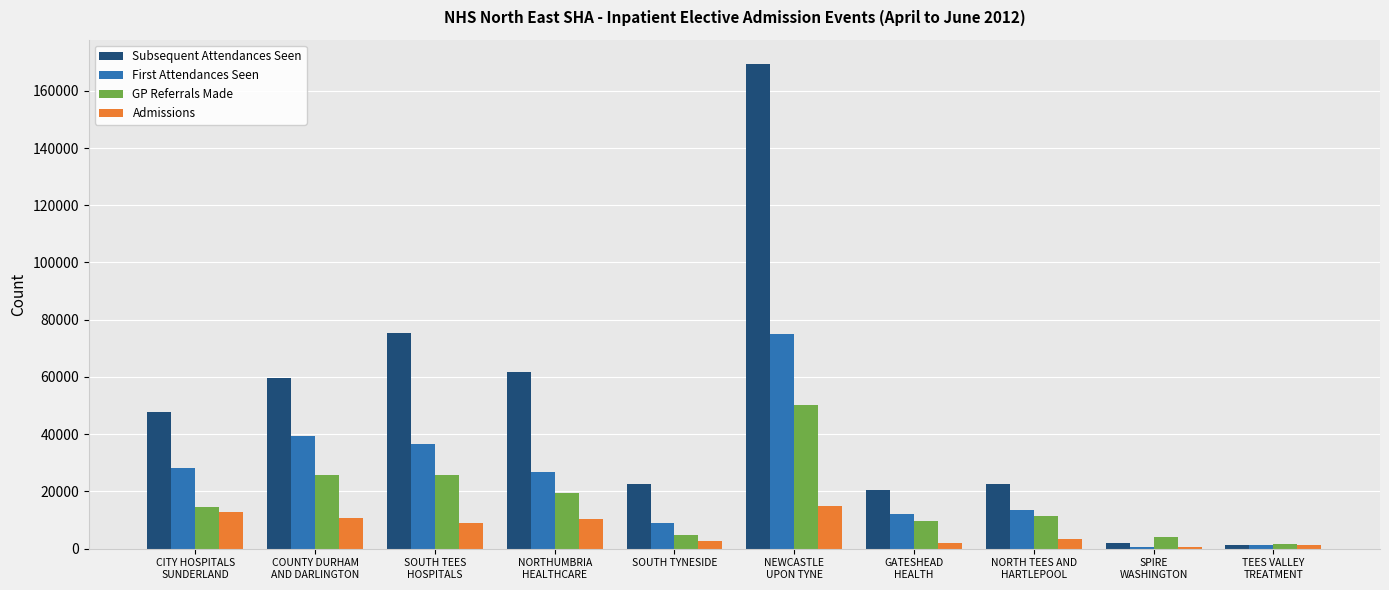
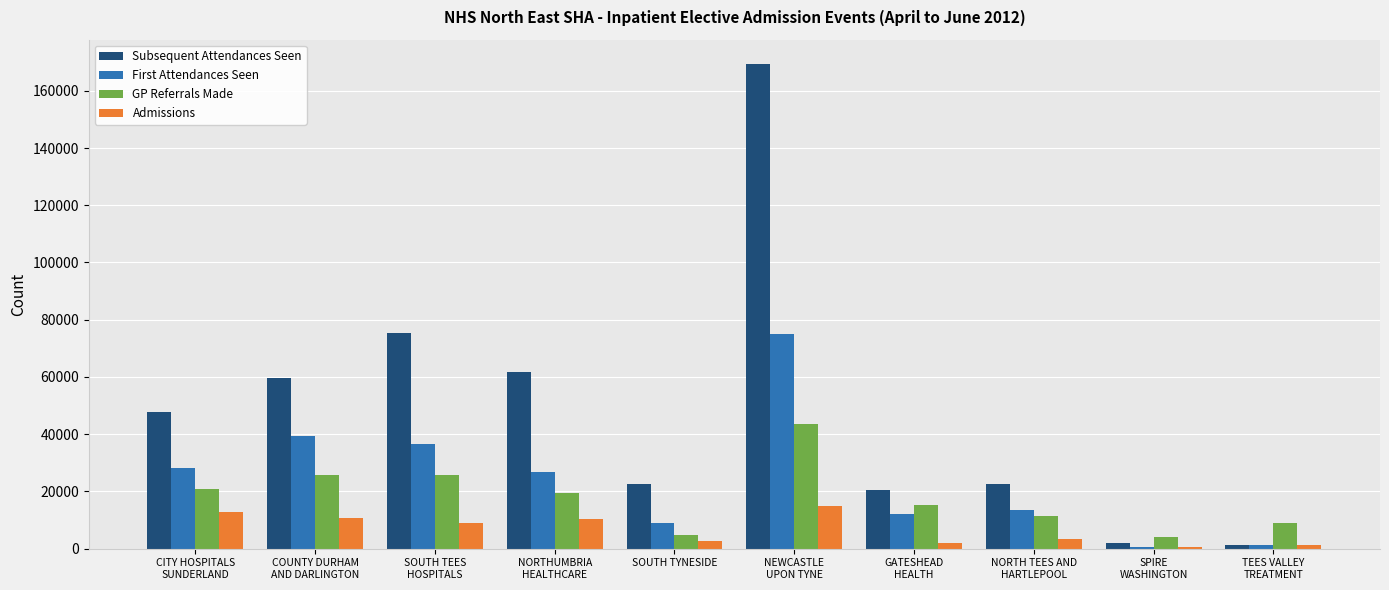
GP Referrals Made, CITY HOSPITALS SUNDERLAND: 15000 -> 21000
GP Referrals Made, NEWCASTLE UPON TYNE: 50000 -> 44000
GP Referrals Made, GATESHEAD HEALTH: 10000 -> 15000
GP Referrals Made, TEES VALLEY TREATMENT: 2000 -> 9000
